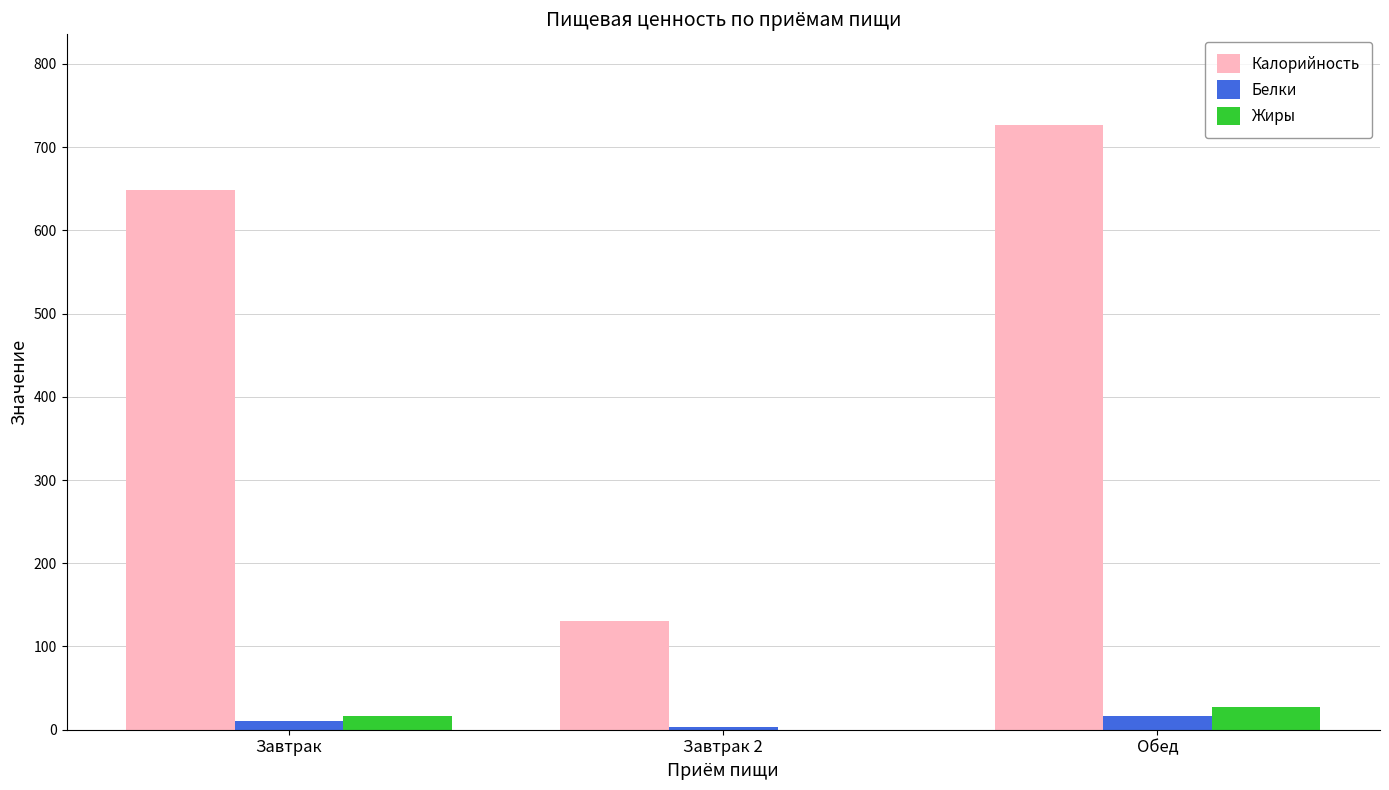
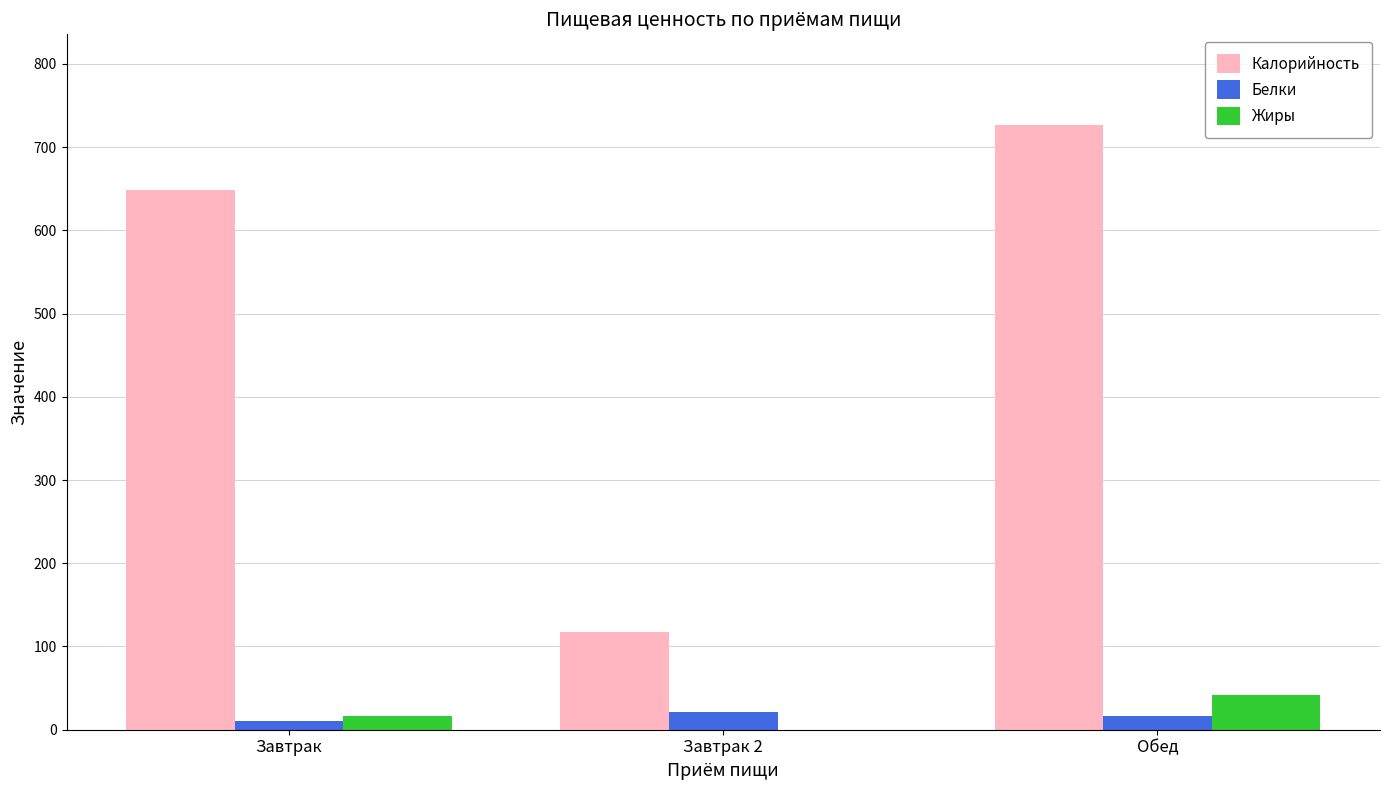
Калорийность, Завтрак 2: 130 -> 120
Белки, Завтрак 2: 0 -> 20
Жиры, Обед: 30 -> 40
